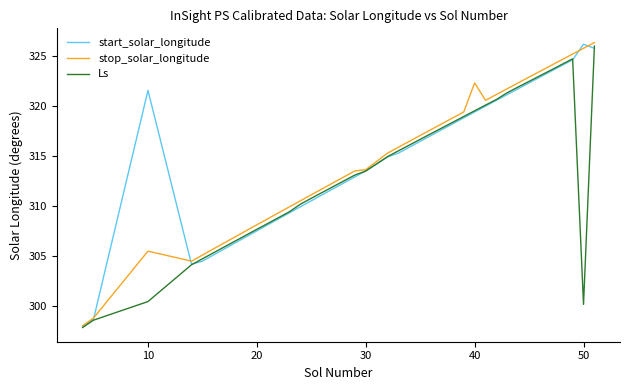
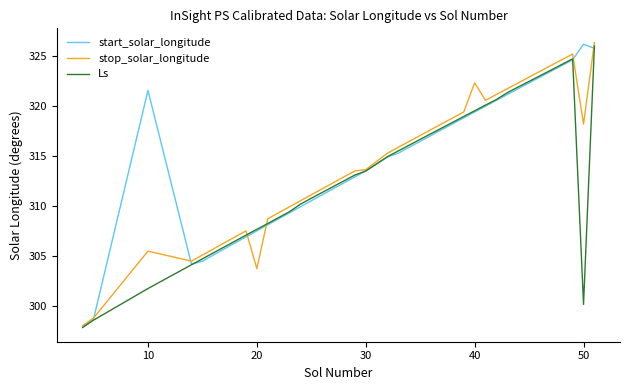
Ls, 10: 300.5 -> 301.8
stop_solar_longitude, 20: 308.1 -> 303.8
stop_solar_longitude, 50: 325.8 -> 318.2
